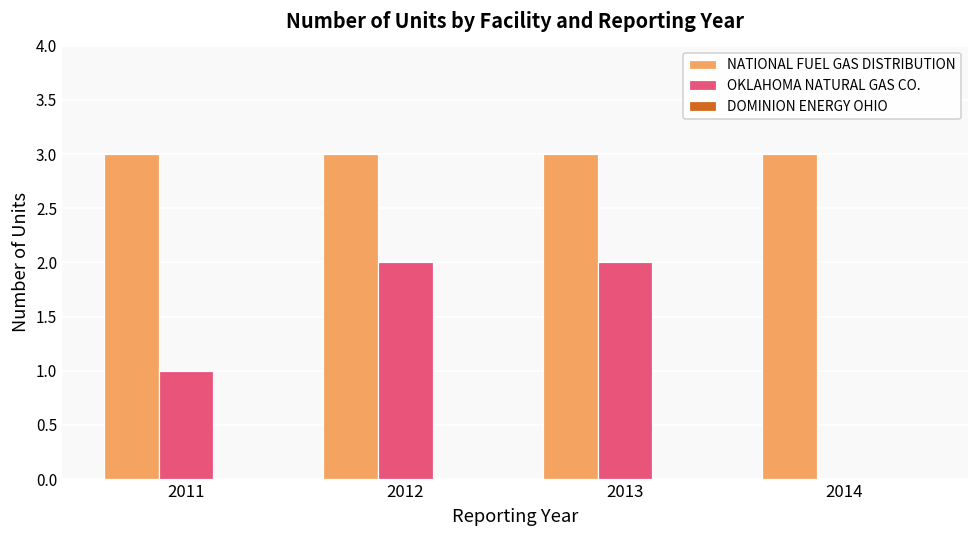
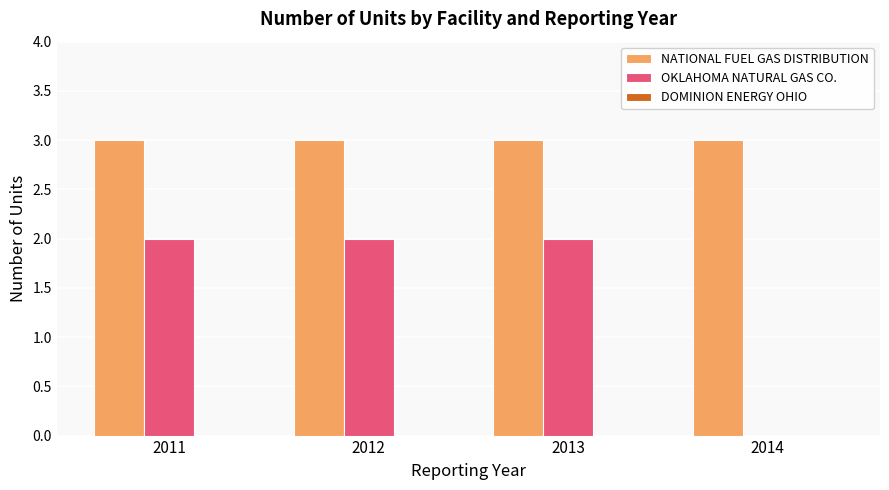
OKLAHOMA NATURAL GAS CO., 2011: 1 -> 2
